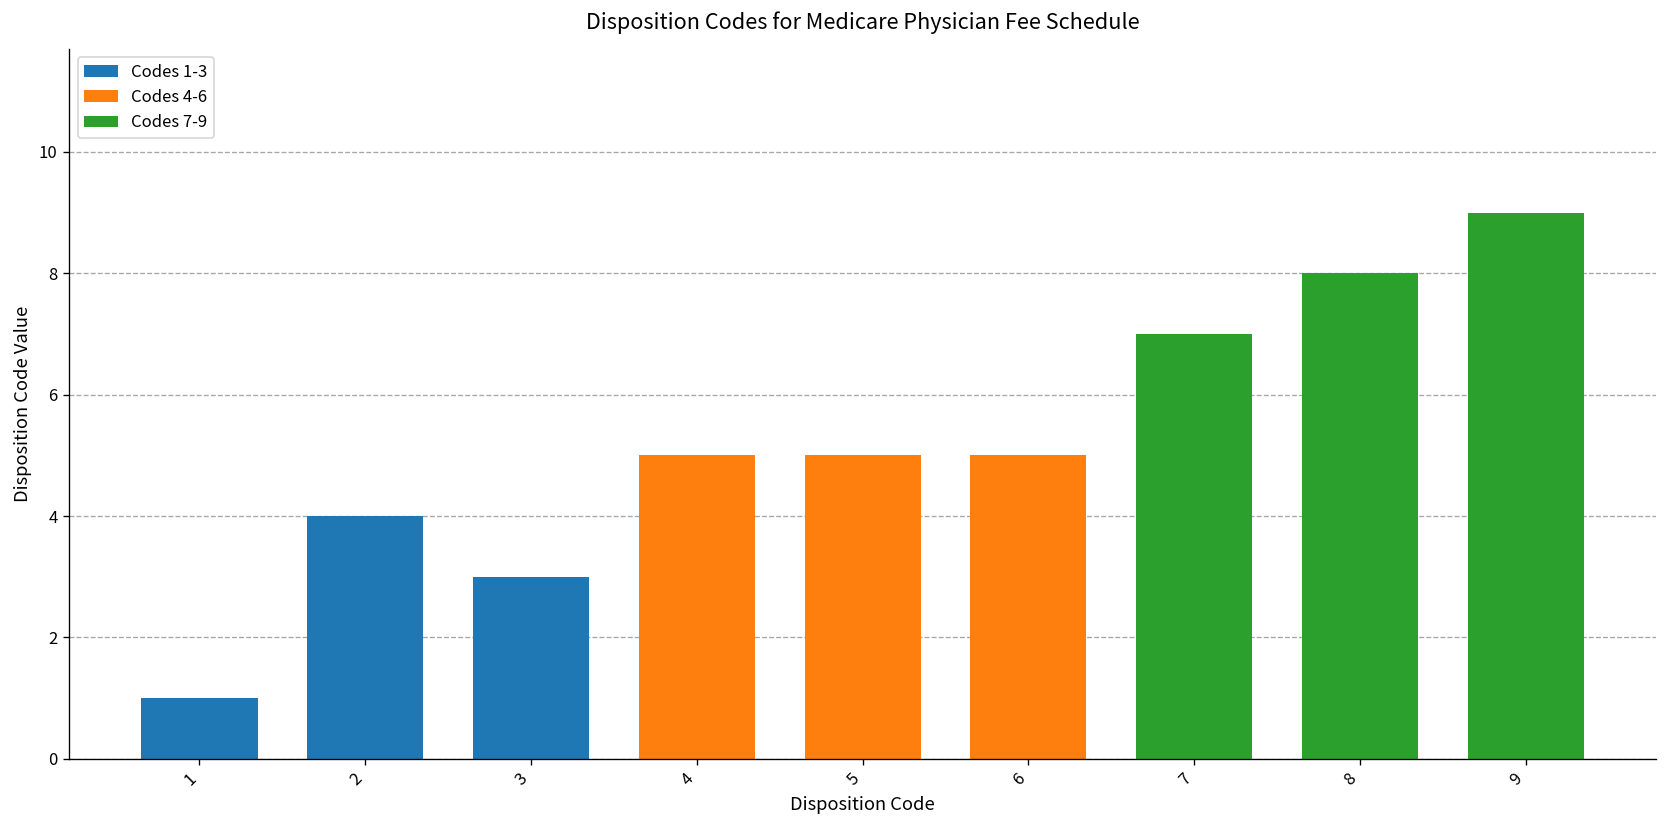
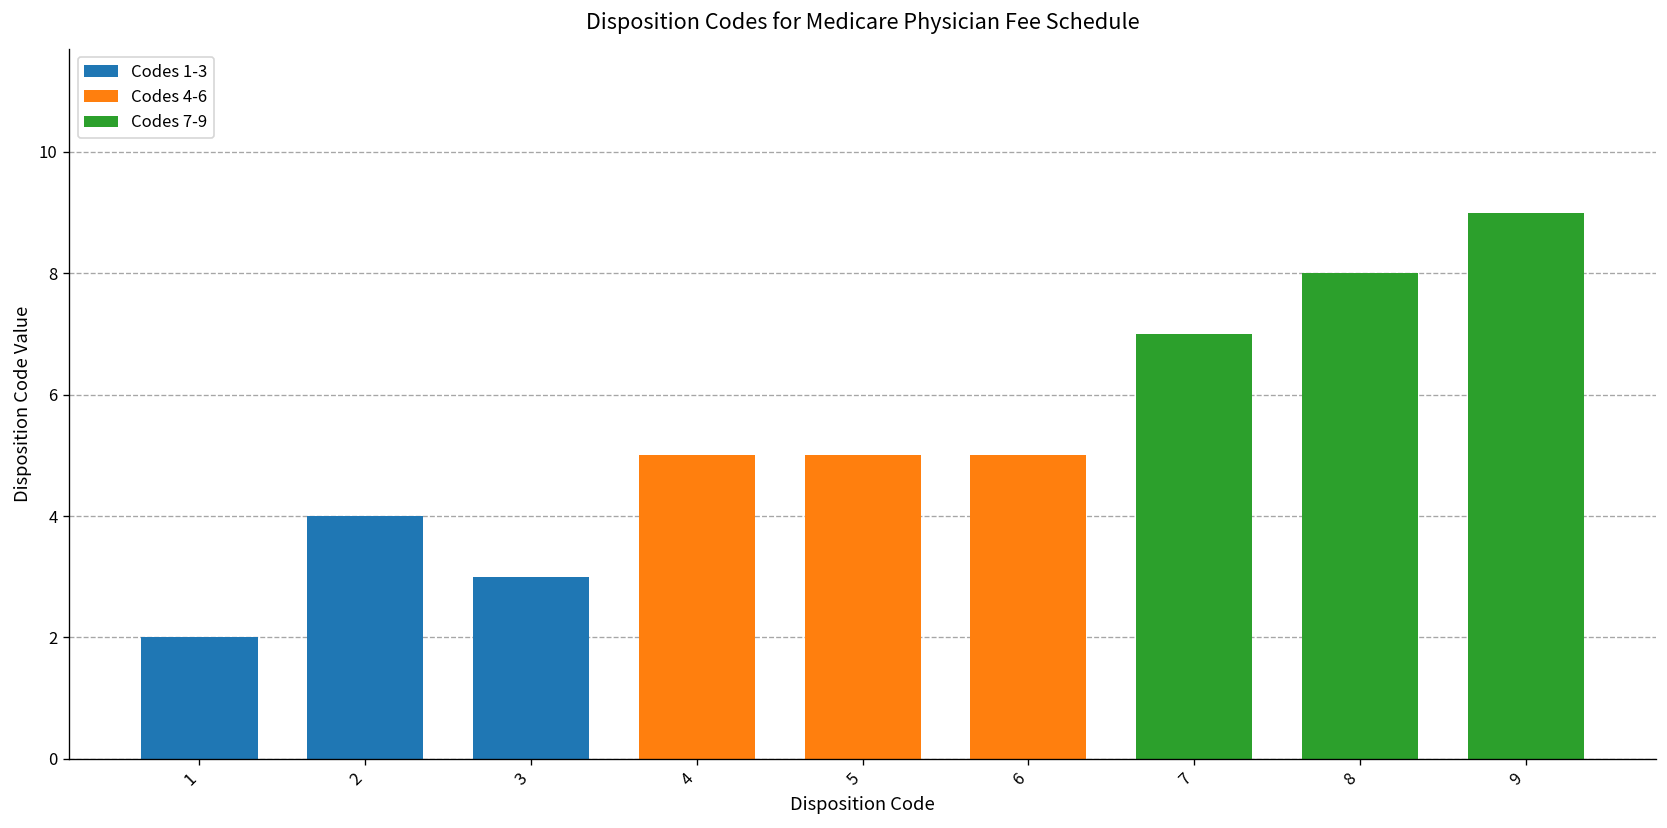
1: 1 -> 2
